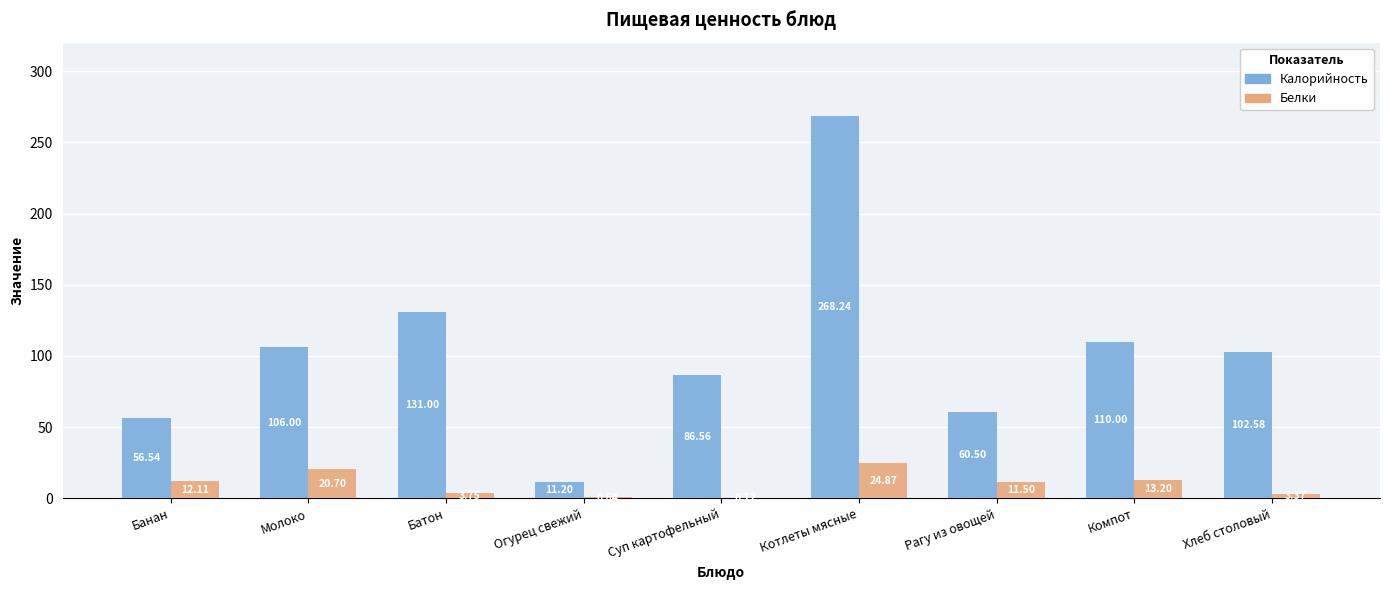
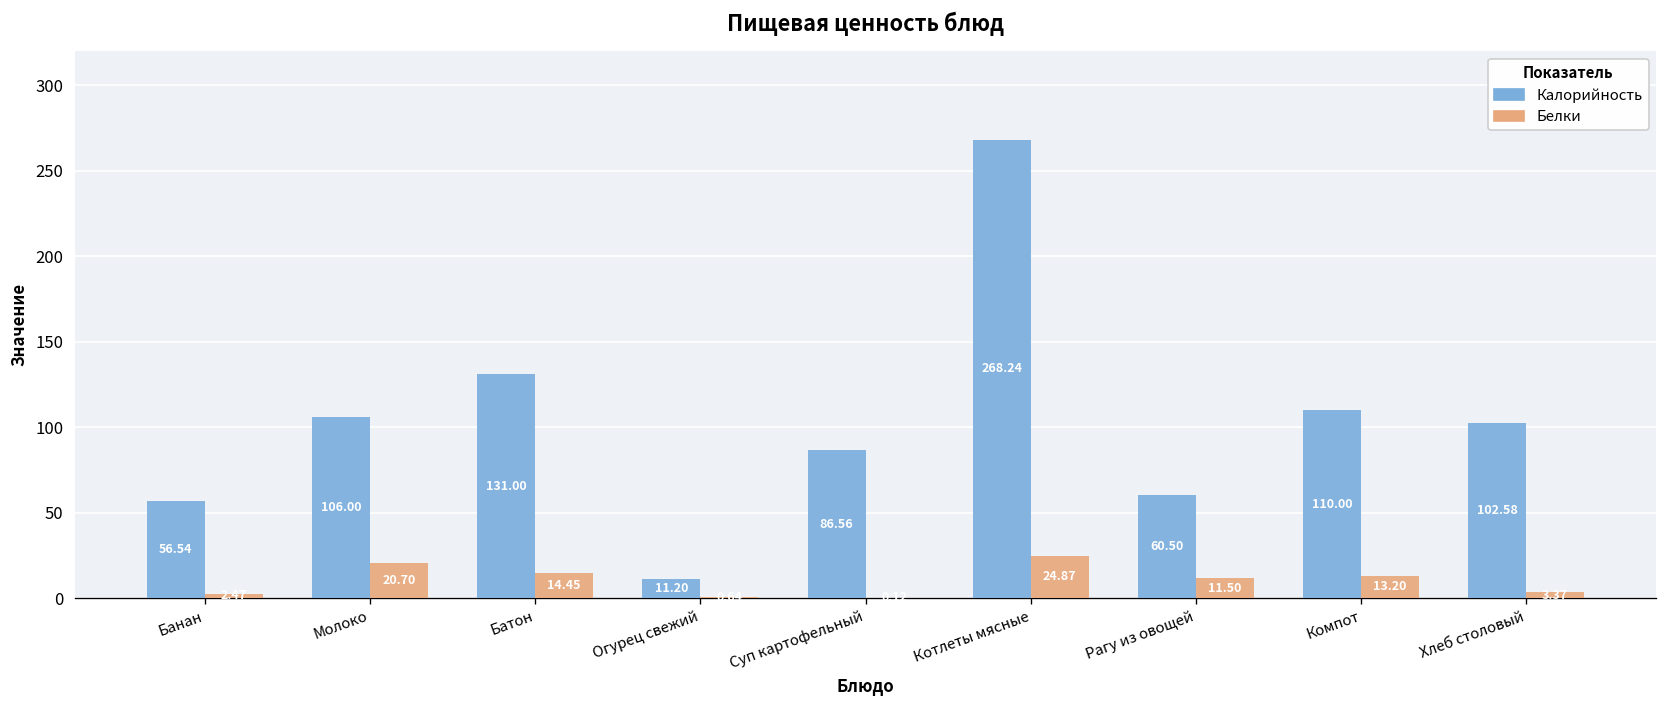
Белки, Банан: 12 -> 2
Белки, Батон: 4 -> 14
